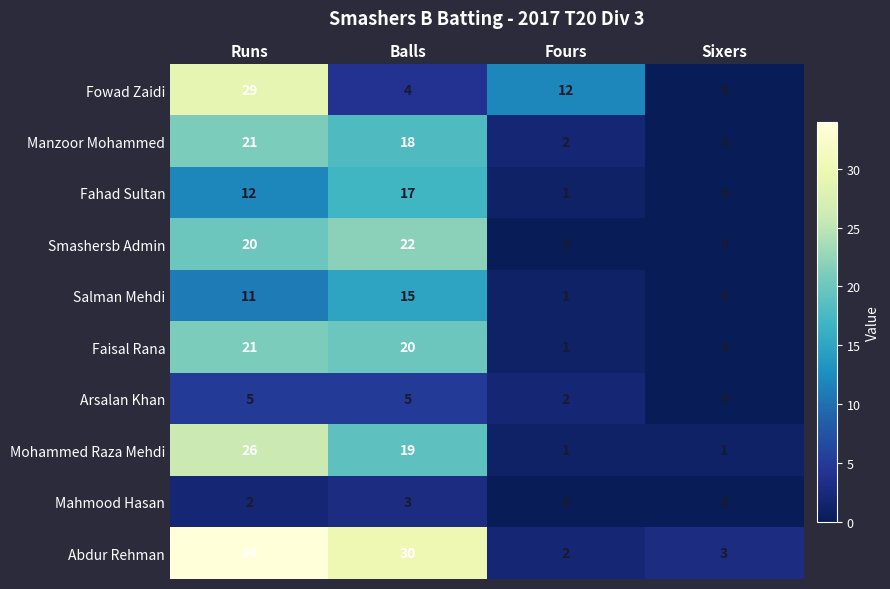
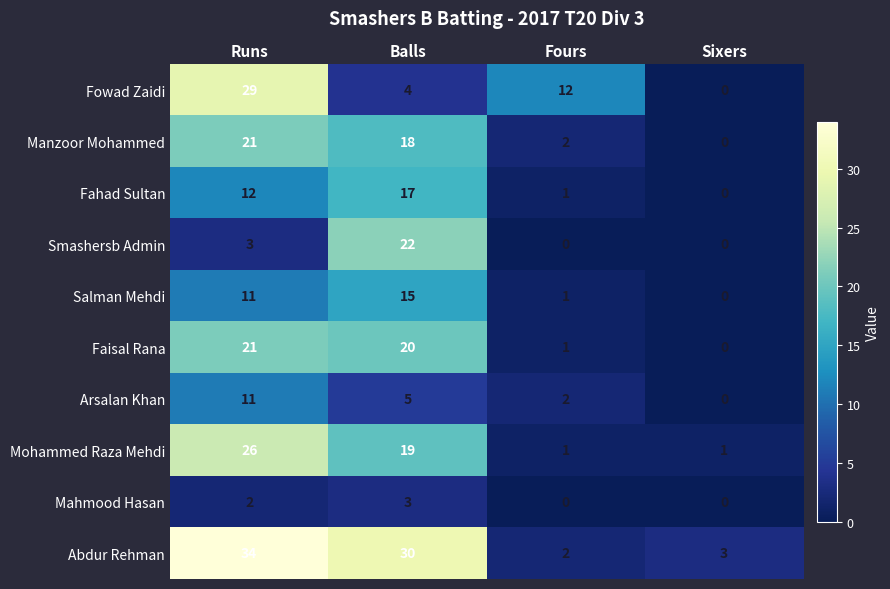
Smashersb Admin, Runs: 20 -> 3
Arsalan Khan, Runs: 5 -> 11
